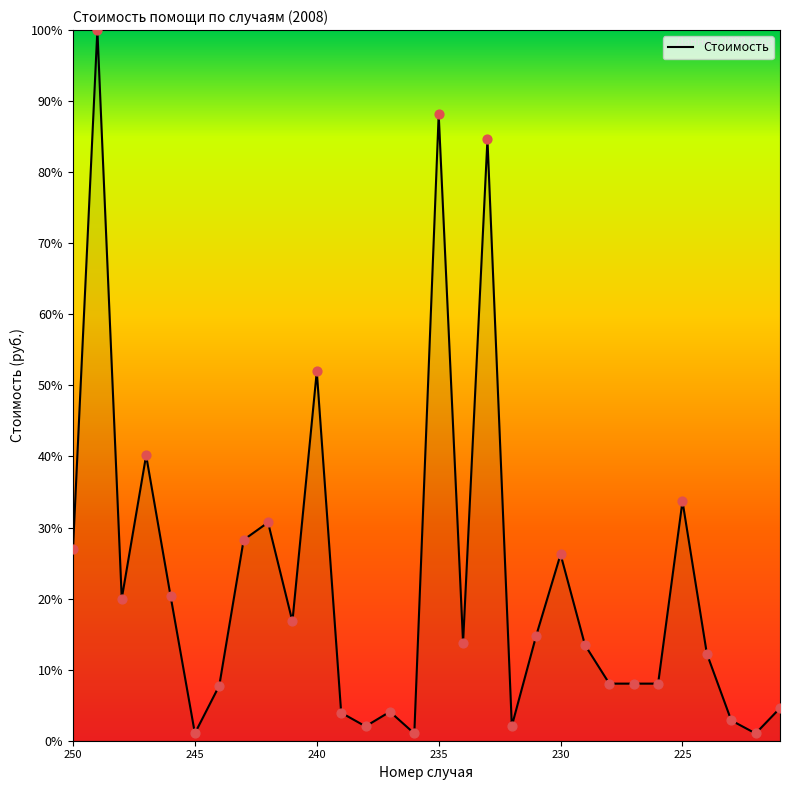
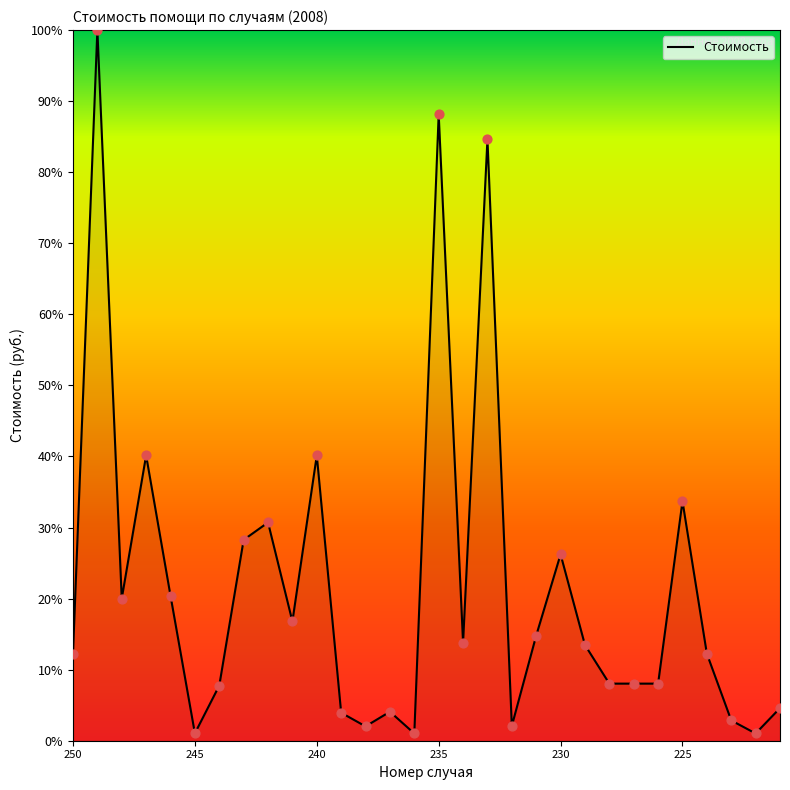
250: 27% -> 12%
240: 52% -> 40%
